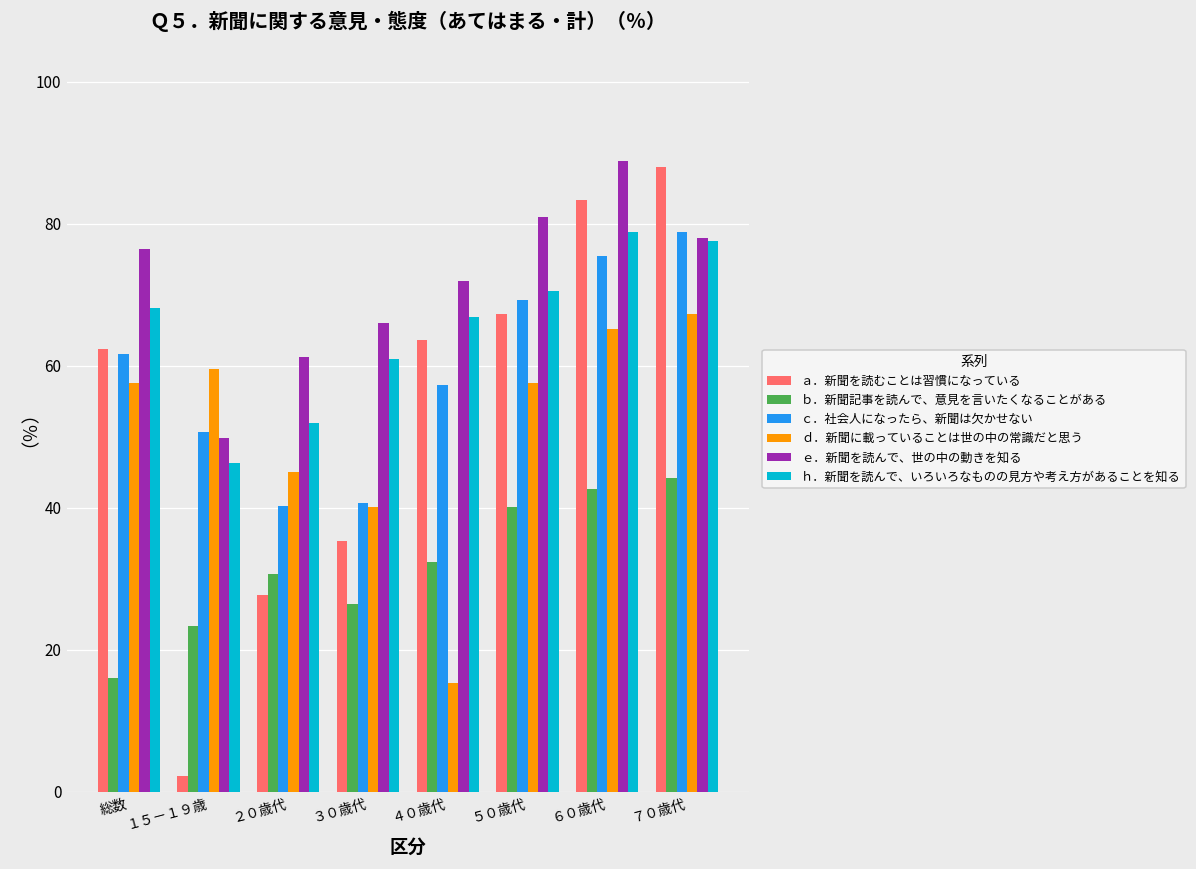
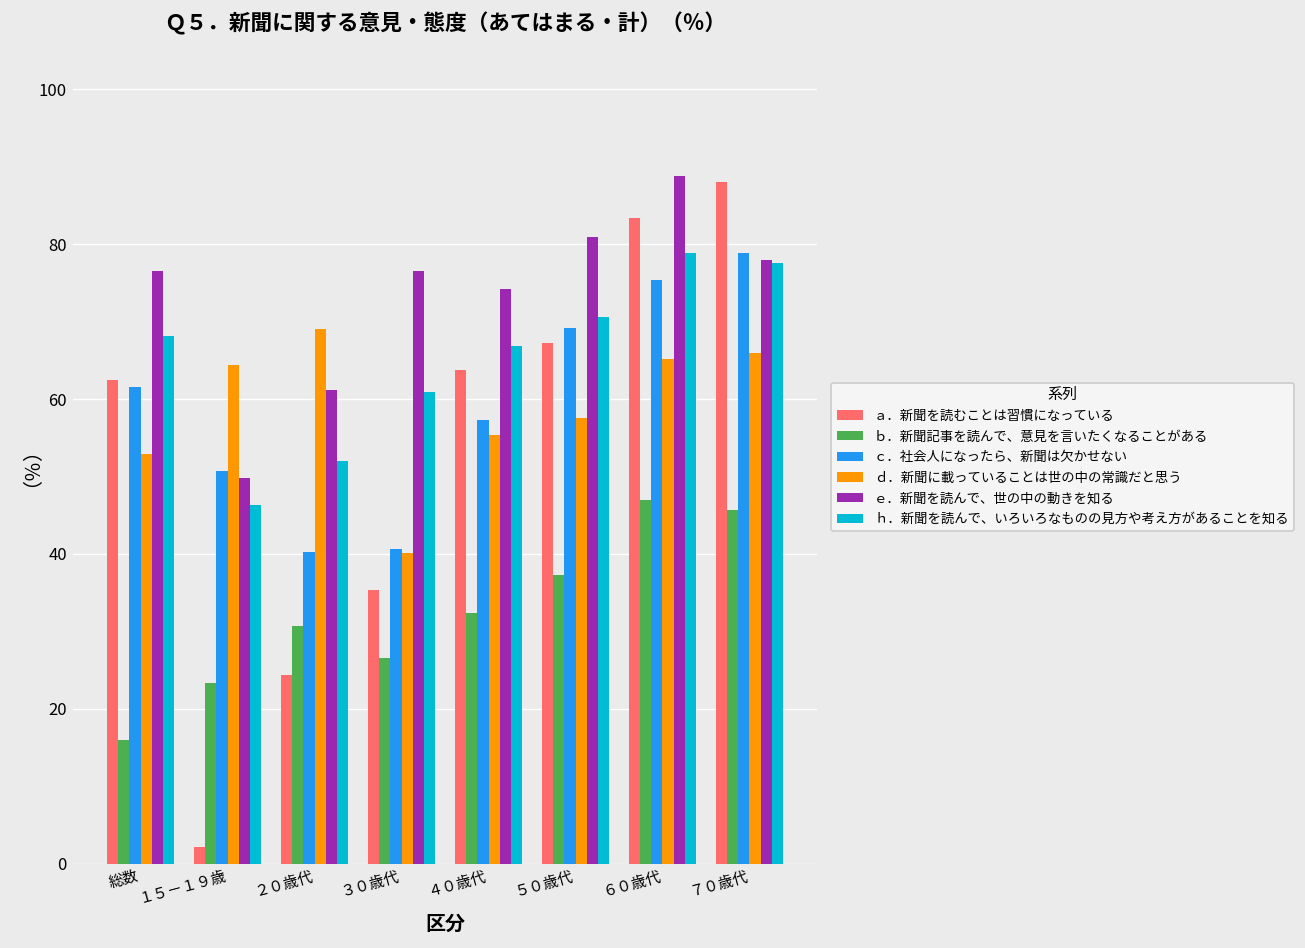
ｄ．新聞に載っていることは世の中の常識だと思う, 総数: 58 -> 53
ｄ．新聞に載っていることは世の中の常識だと思う, １５－１９歳: 60 -> 64
ａ．新聞を読むことは習慣になっている, ２０歳代: 28 -> 24
ｄ．新聞に載っていることは世の中の常識だと思う, ２０歳代: 45 -> 69
ｅ．新聞を読んで、世の中の動きを知る, ３０歳代: 66 -> 77
ｄ．新聞に載っていることは世の中の常識だと思う, ４０歳代: 15 -> 55
ｅ．新聞を読んで、世の中の動きを知る, ４０歳代: 72 -> 74
ｂ．新聞記事を読んで、意見を言いたくなることがある, ５０歳代: 40 -> 37
ｂ．新聞記事を読んで、意見を言いたくなることがある, ６０歳代: 43 -> 47
ｂ．新聞記事を読んで、意見を言いたくなることがある, ７０歳代: 44 -> 46
ｄ．新聞に載っていることは世の中の常識だと思う, ７０歳代: 67 -> 66
